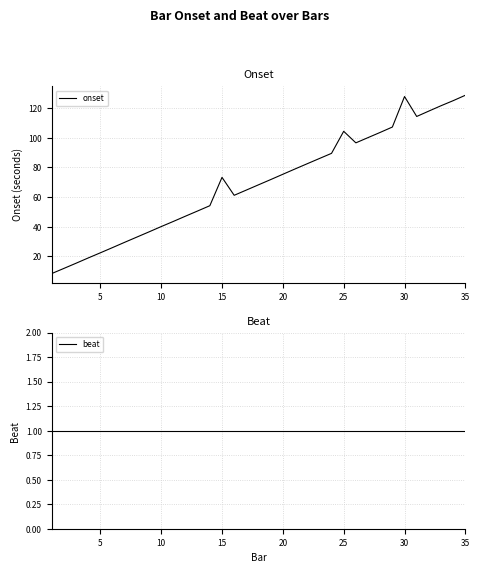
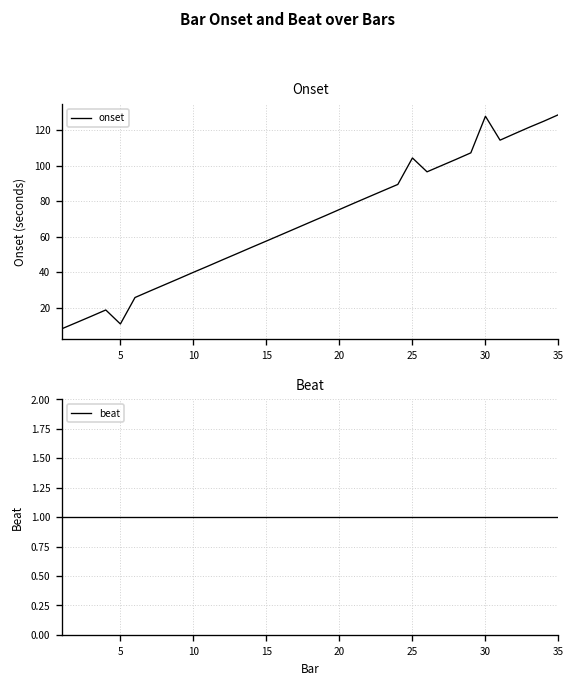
Onset, 5: 22 -> 11
Onset, 15: 73 -> 58
